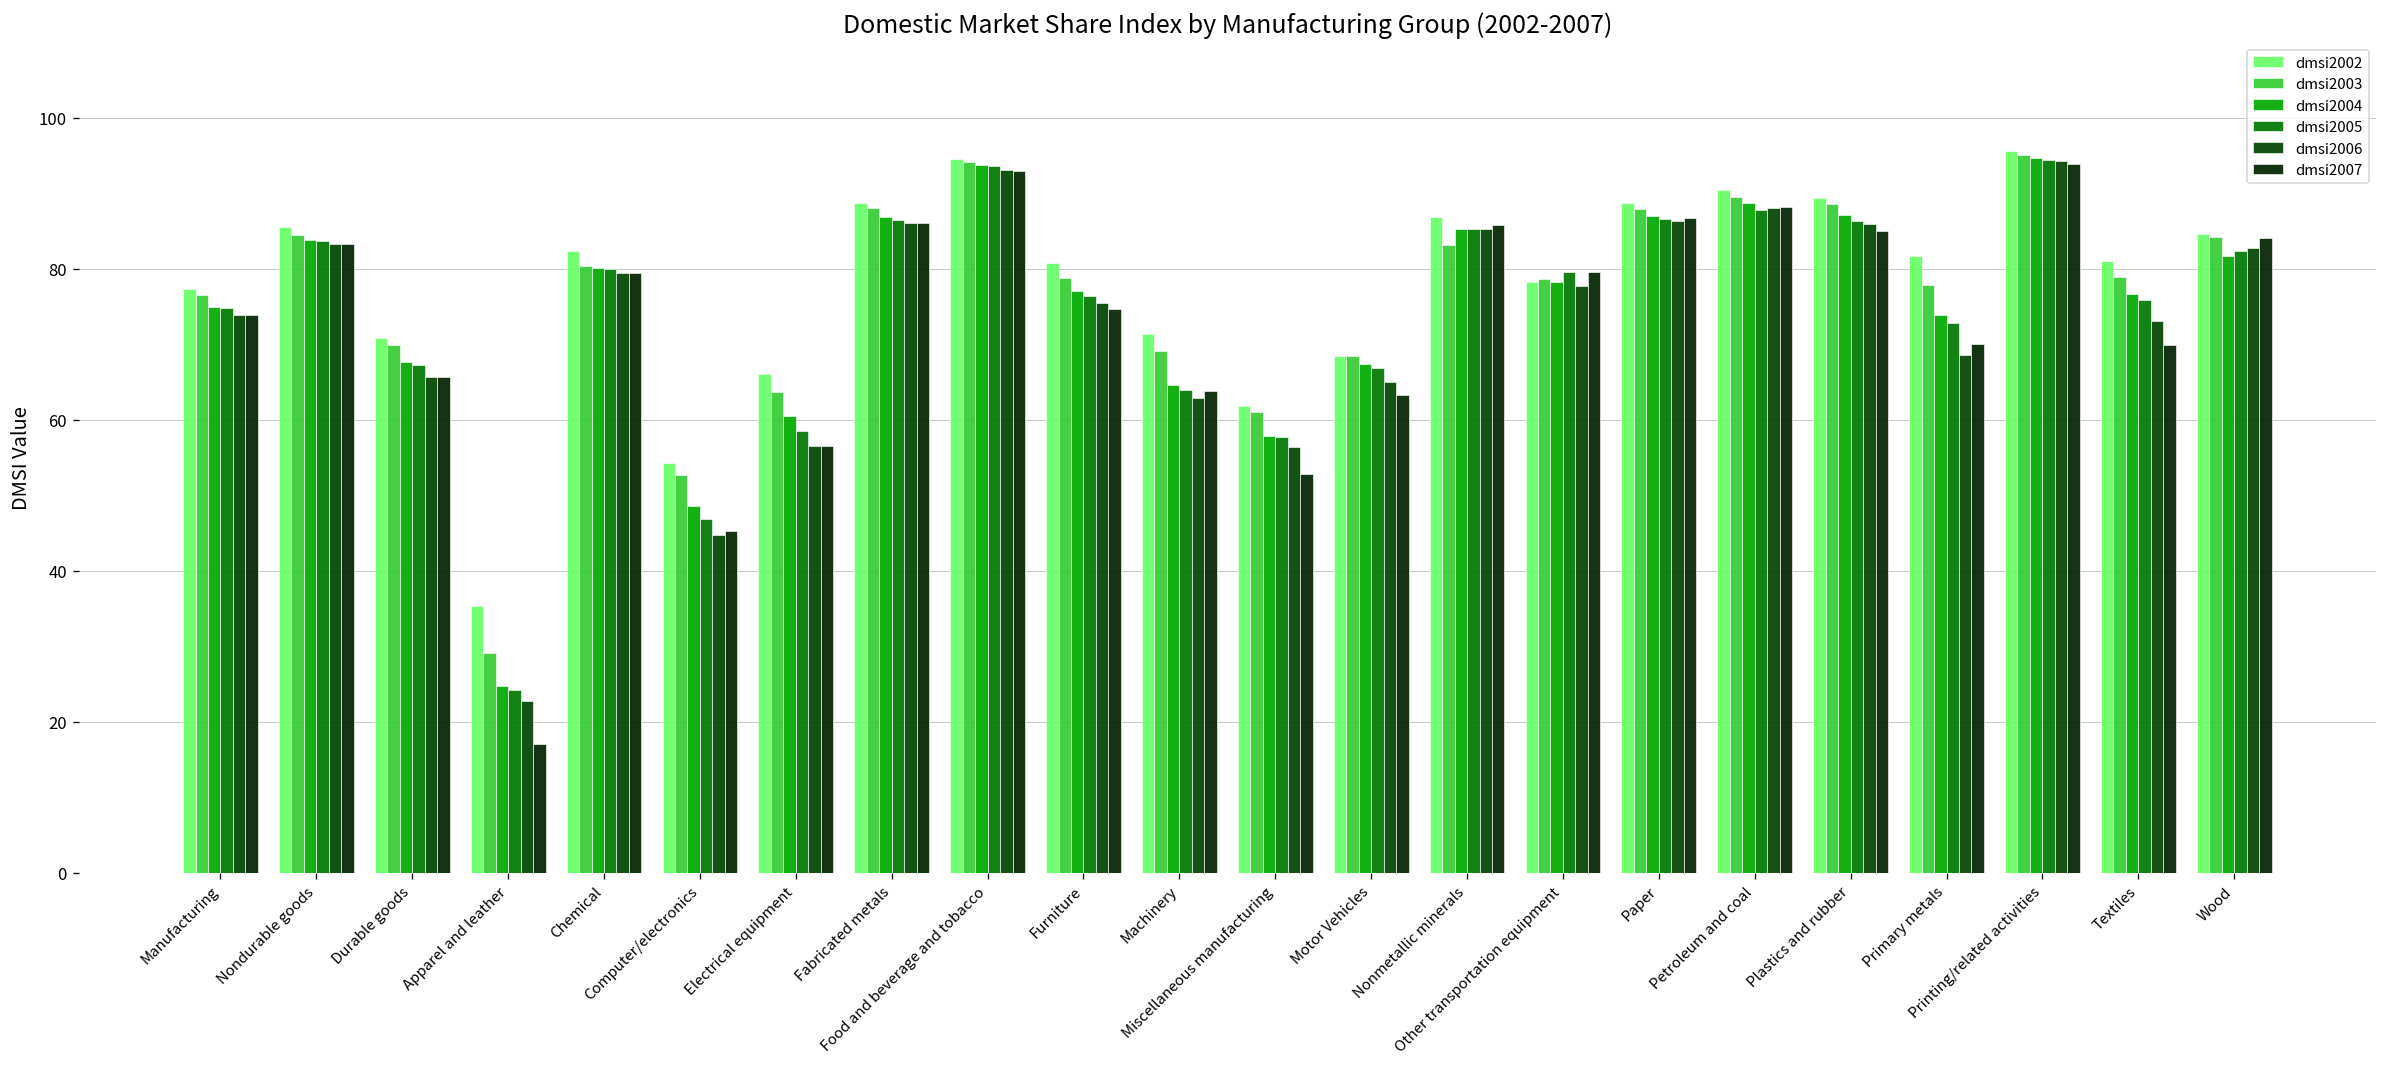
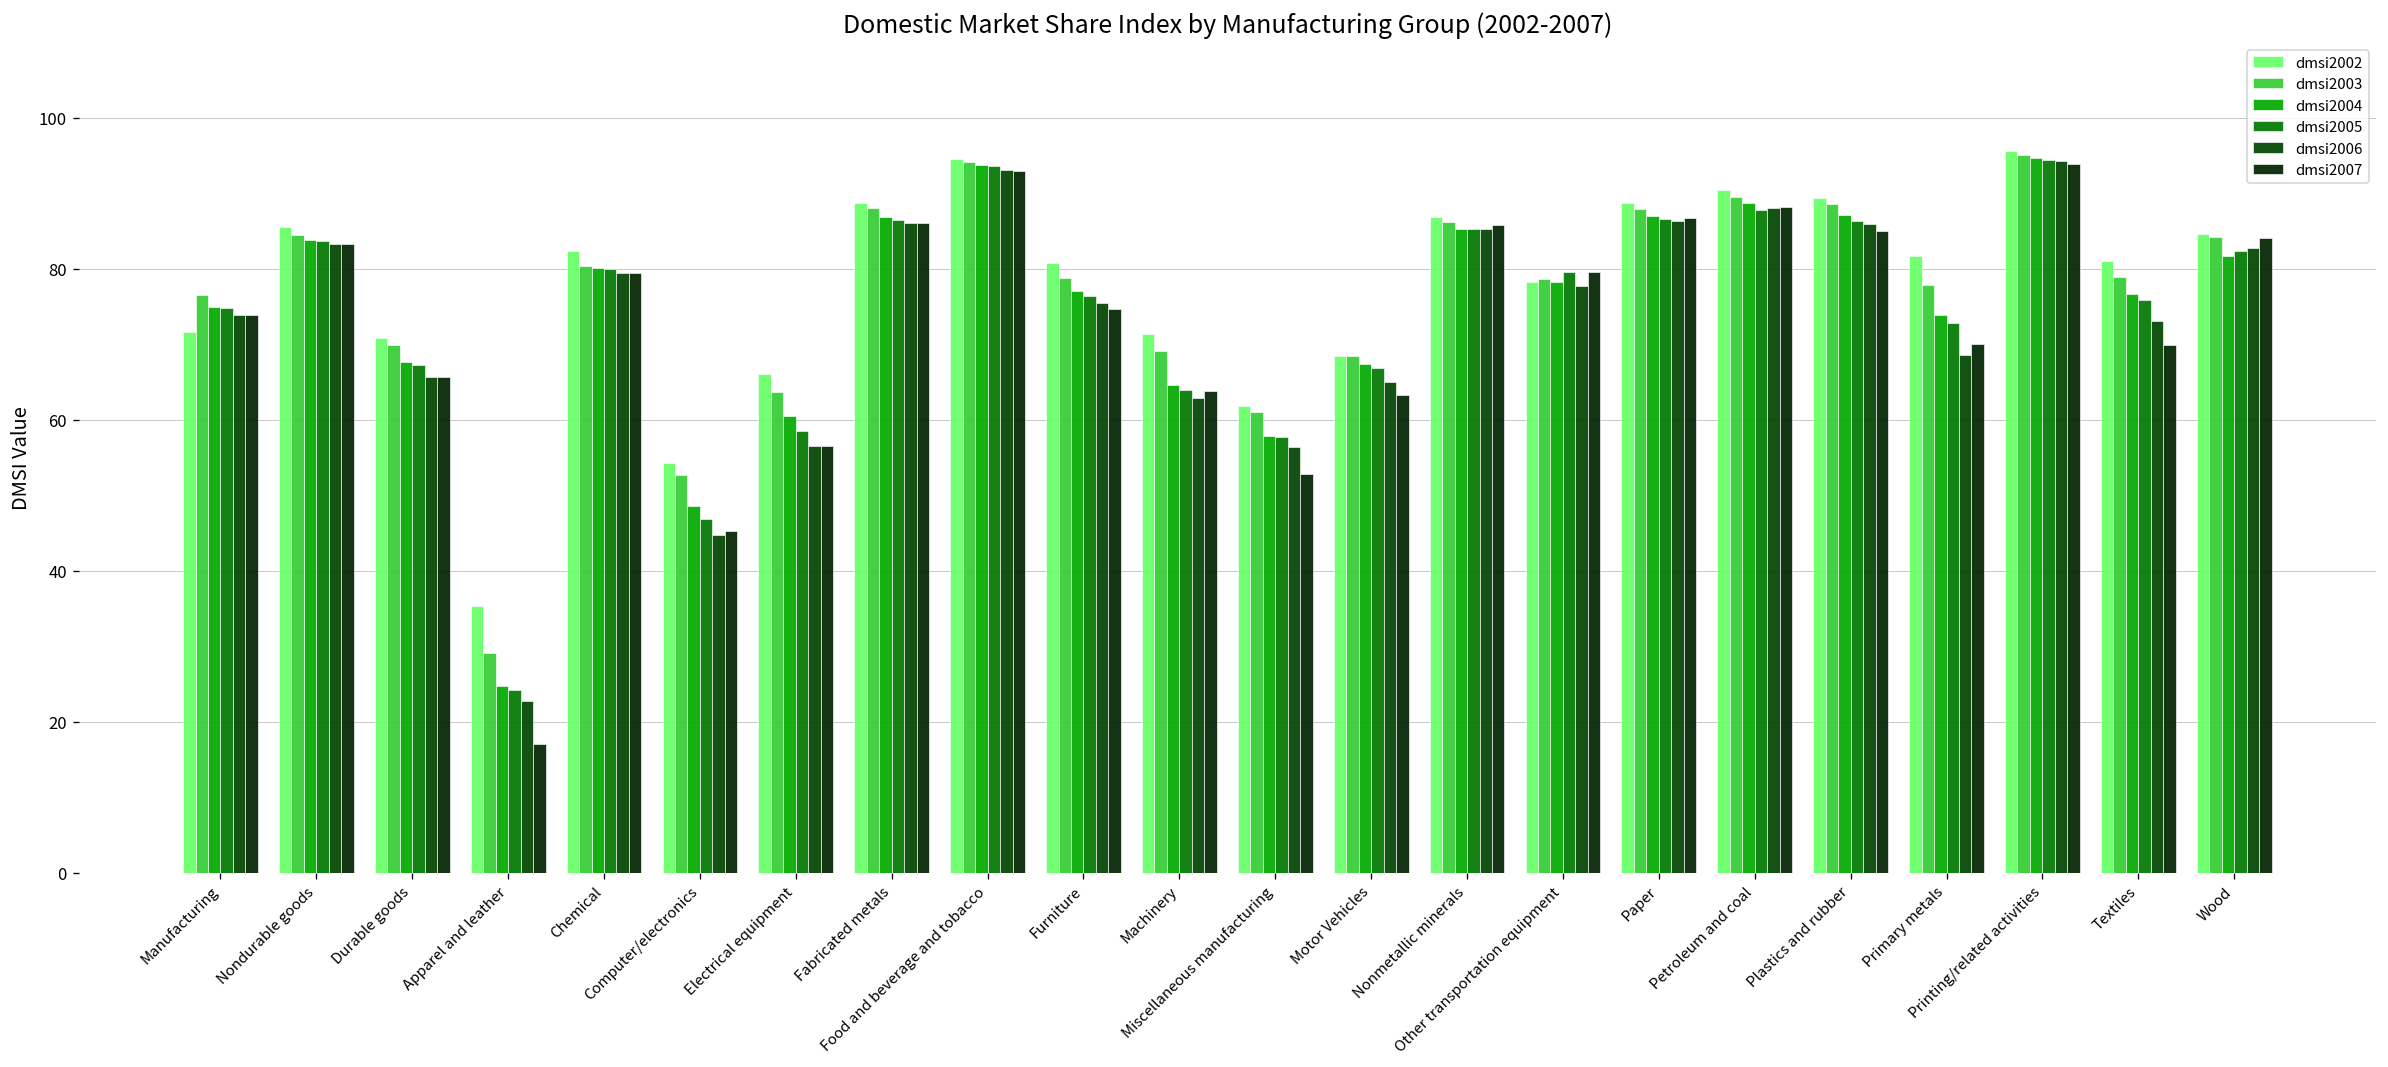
dmsi2002, Manufacturing: 77 -> 72
dmsi2003, Nonmetallic minerals: 83 -> 86
